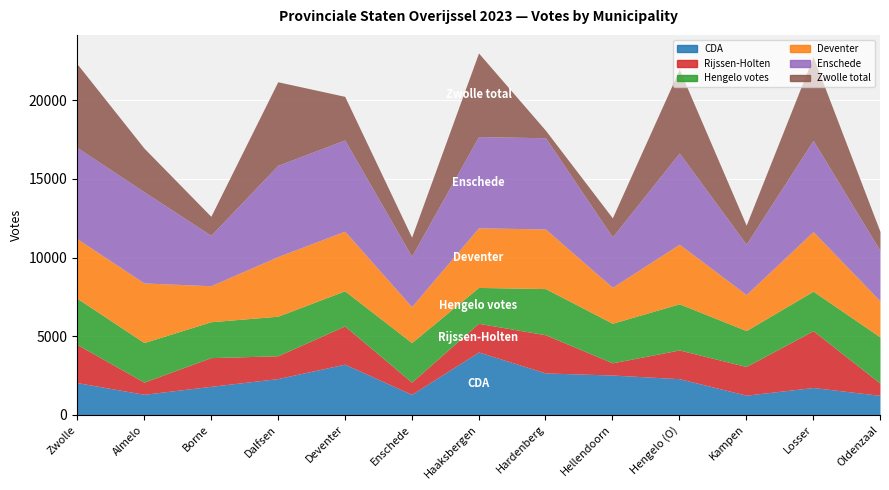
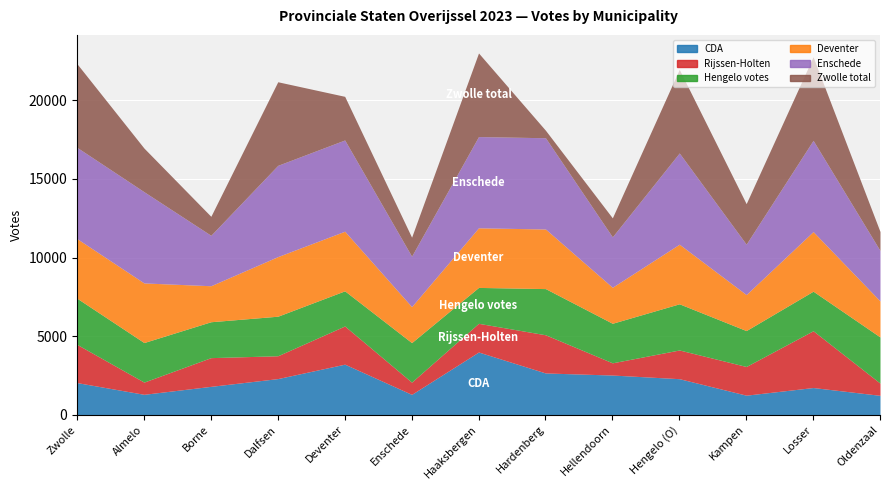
Zwolle total, Kampen: 1200 -> 2600
